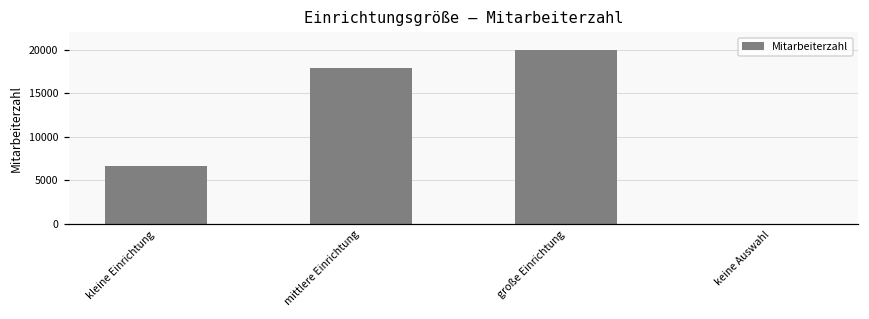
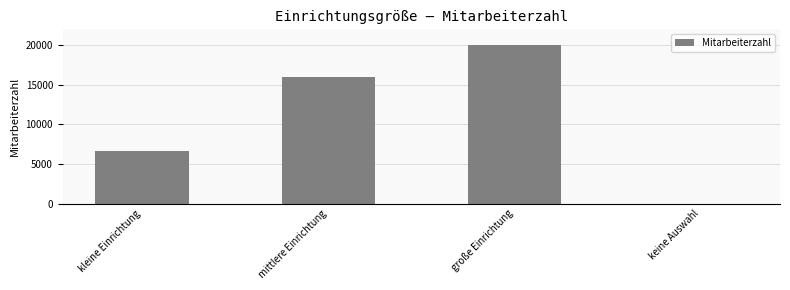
mittlere Einrichtung: 18000 -> 16000
